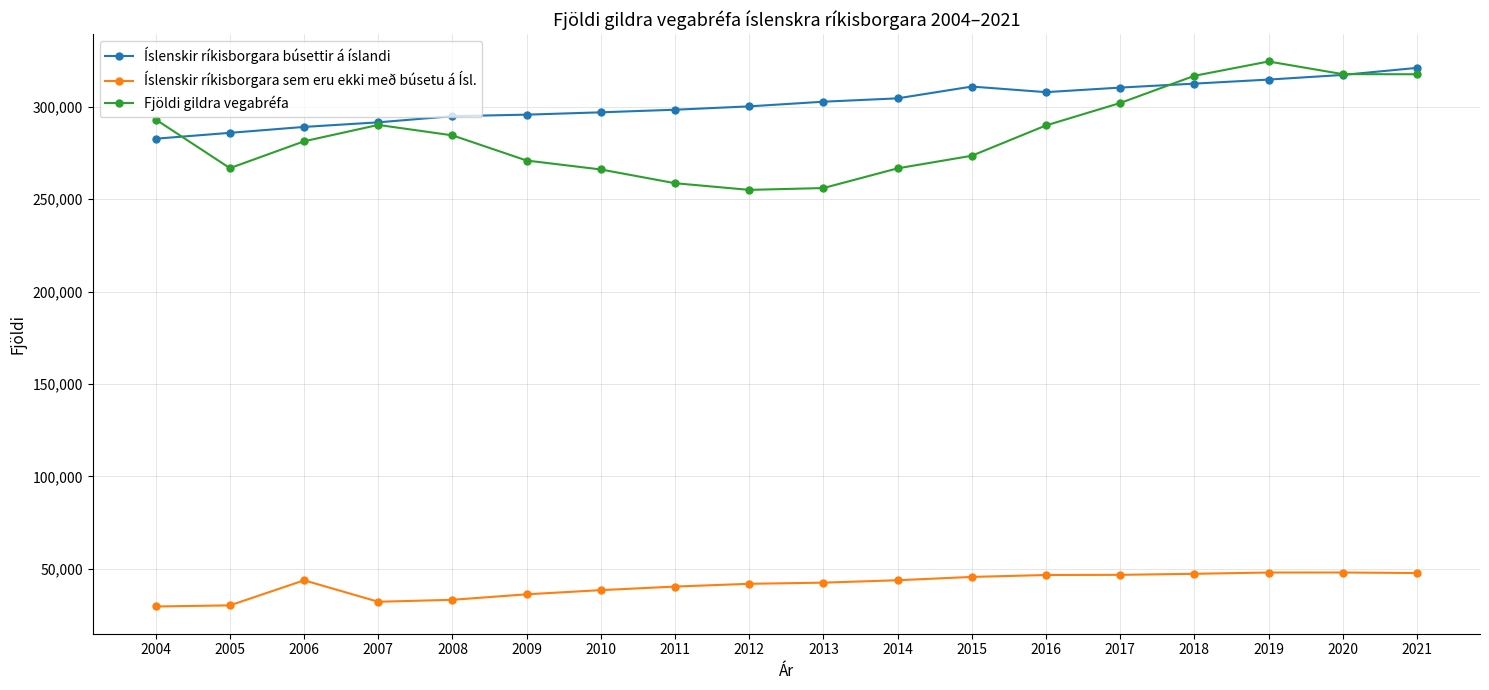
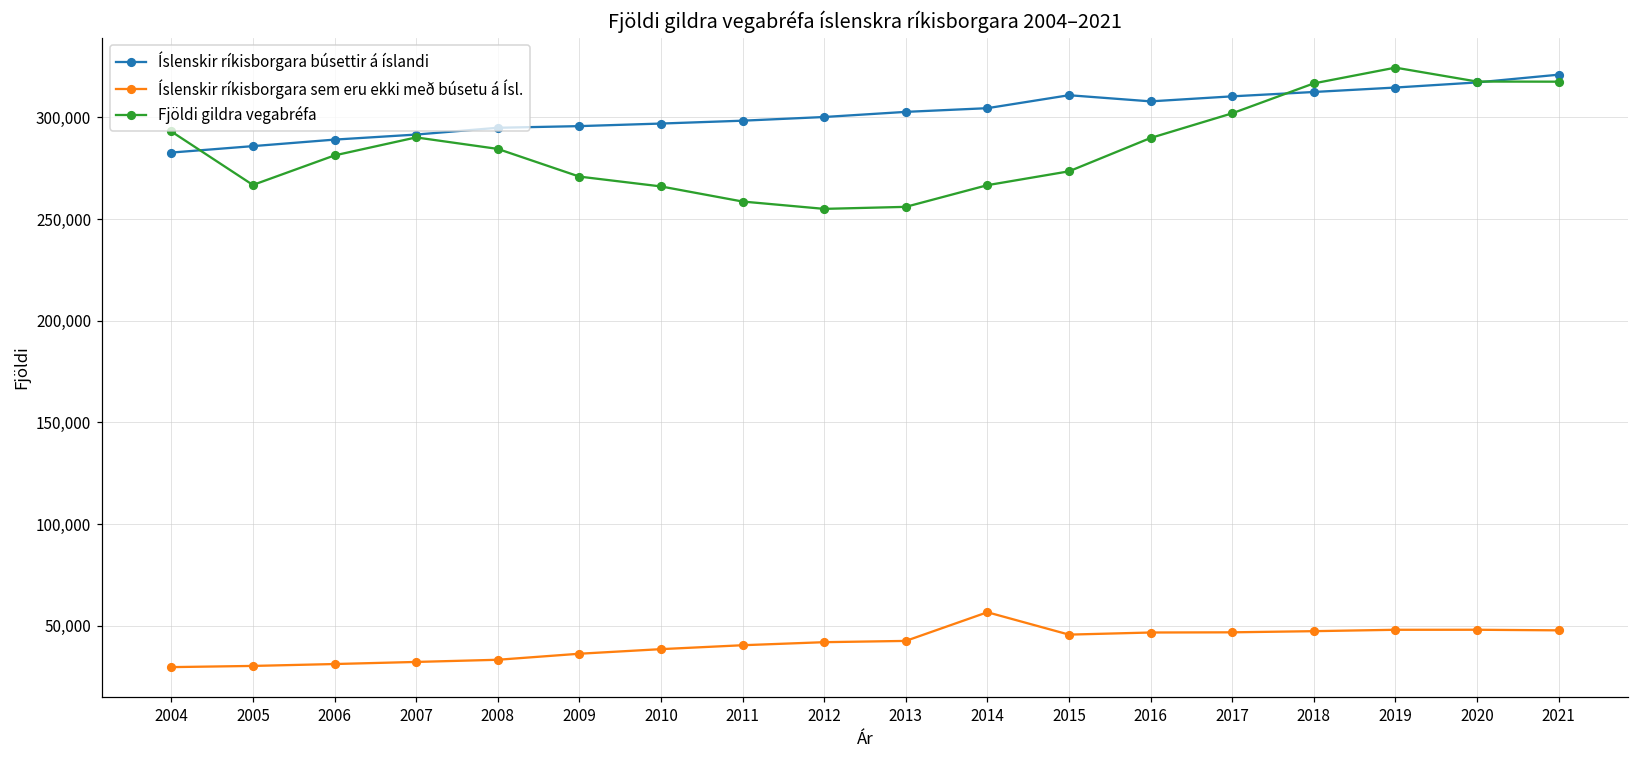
Íslenskir ríkisborgara sem eru ekki með búsetu á Ísl., 2006: 44,000 -> 31,000
Íslenskir ríkisborgara sem eru ekki með búsetu á Ísl., 2014: 44,000 -> 57,000
